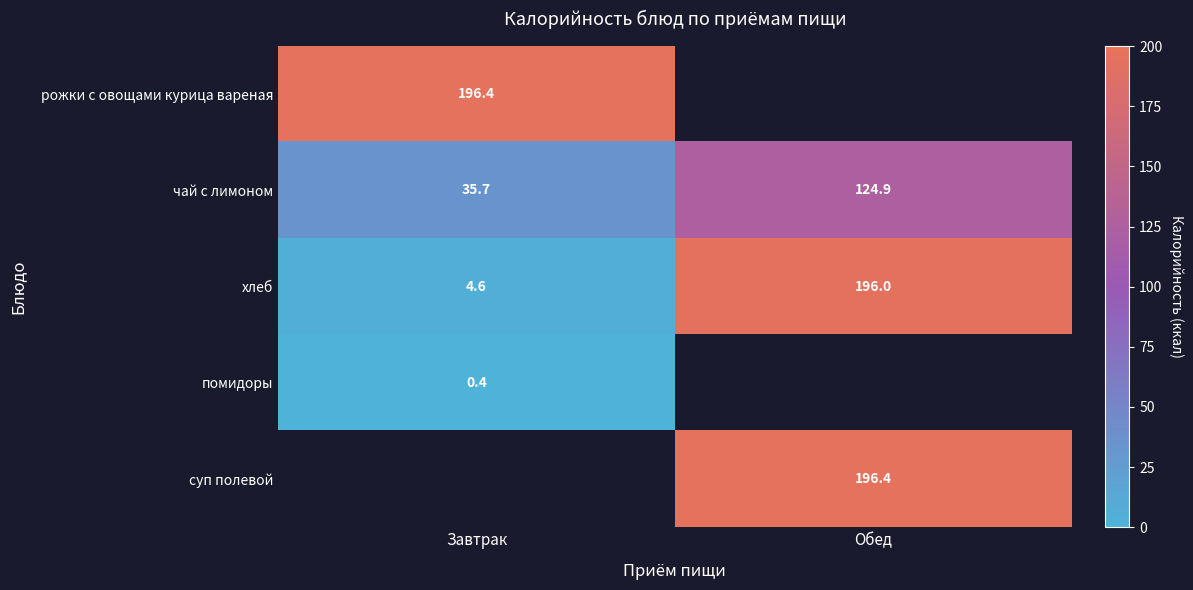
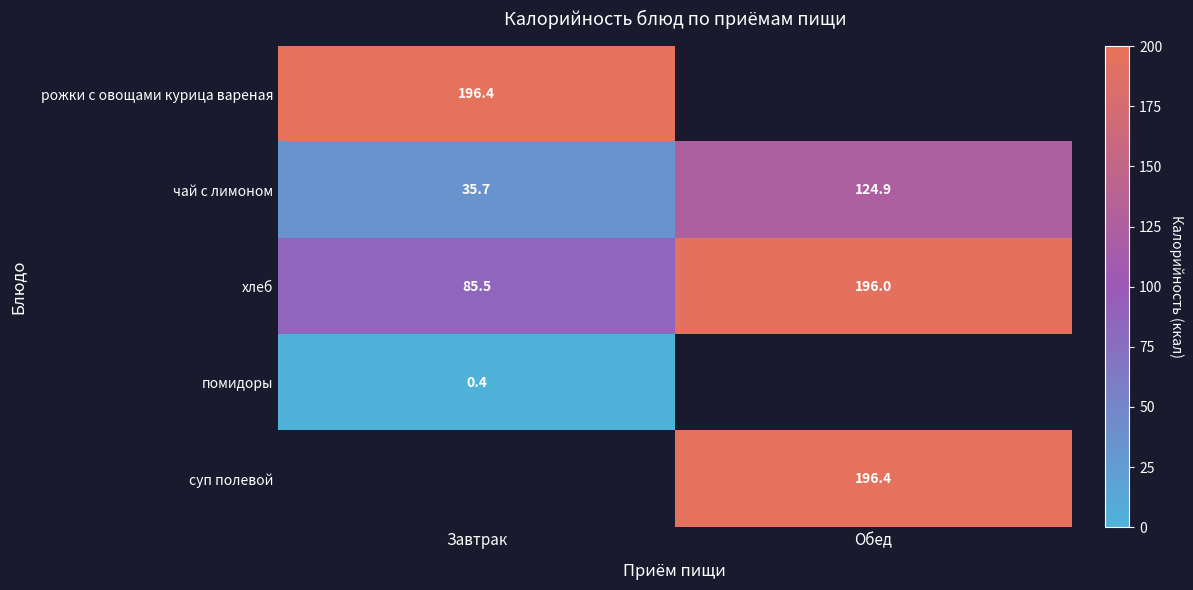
хлеб, Завтрак: 4.6 -> 85.5
